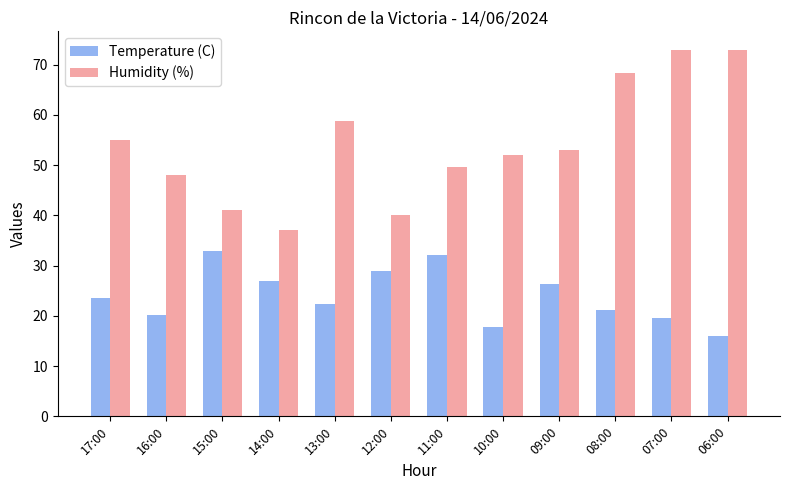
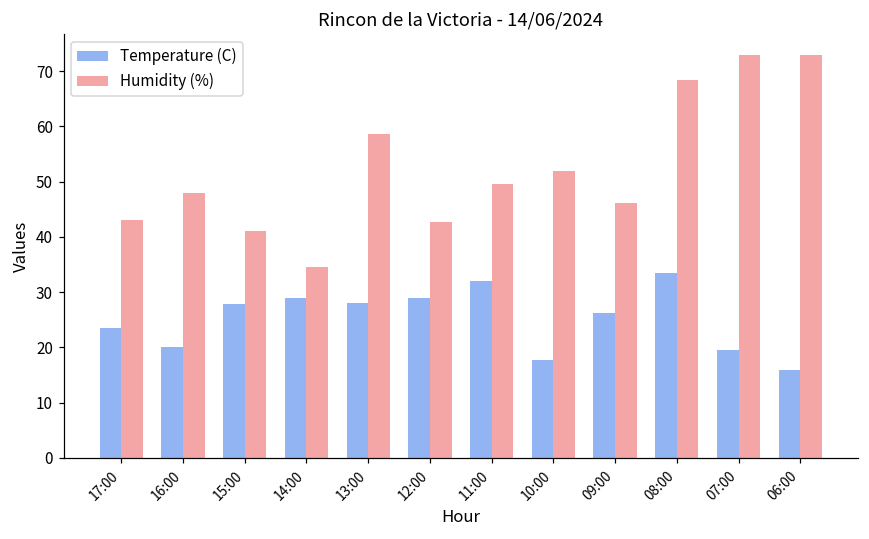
Humidity (%), 17:00: 55 -> 43
Temperature (C), 15:00: 33 -> 28
Temperature (C), 14:00: 27 -> 29
Humidity (%), 14:00: 37 -> 35
Temperature (C), 13:00: 22 -> 28
Humidity (%), 12:00: 40 -> 43
Humidity (%), 09:00: 53 -> 46
Temperature (C), 08:00: 21 -> 33
